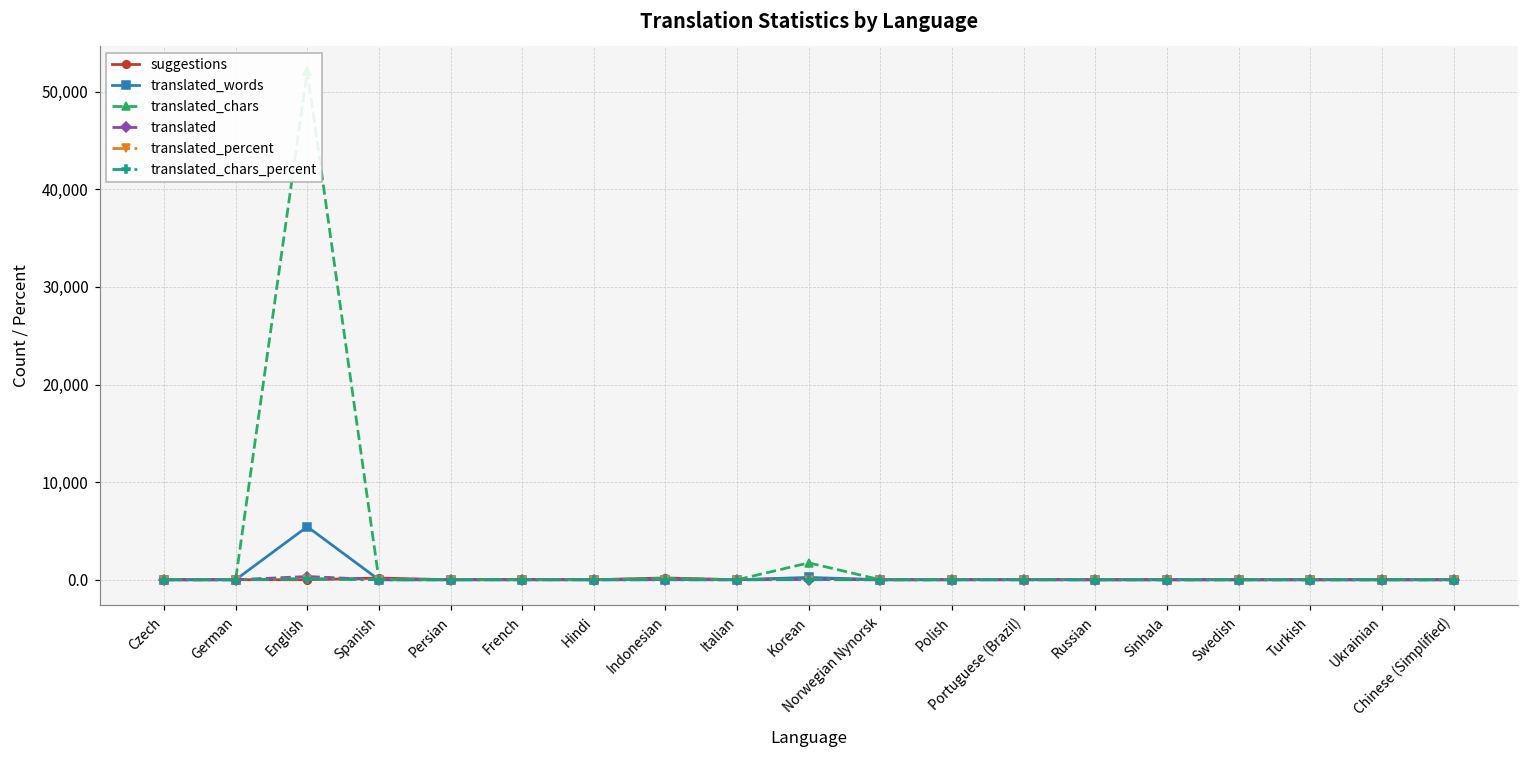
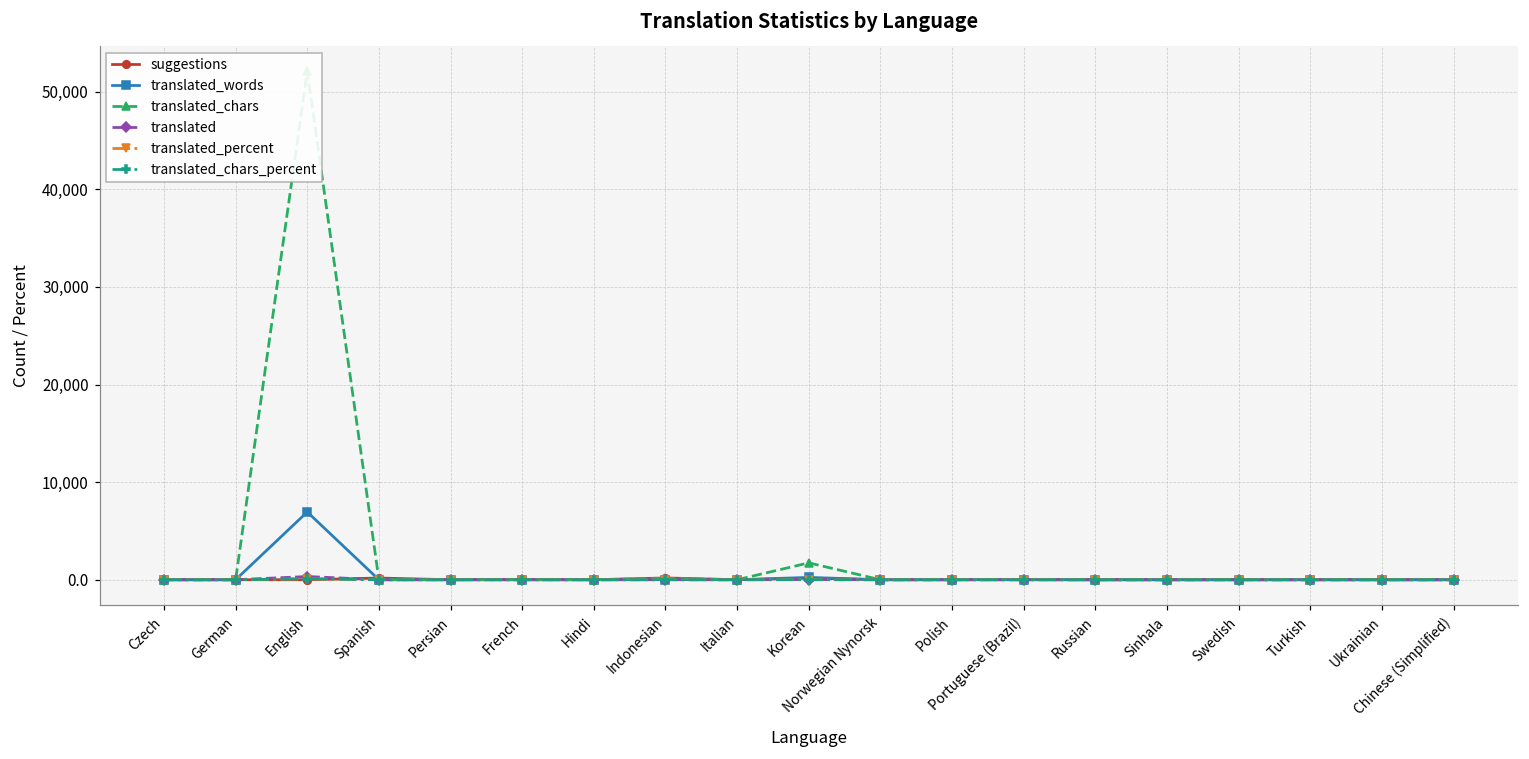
translated_words, English: 5,000 -> 7,000
